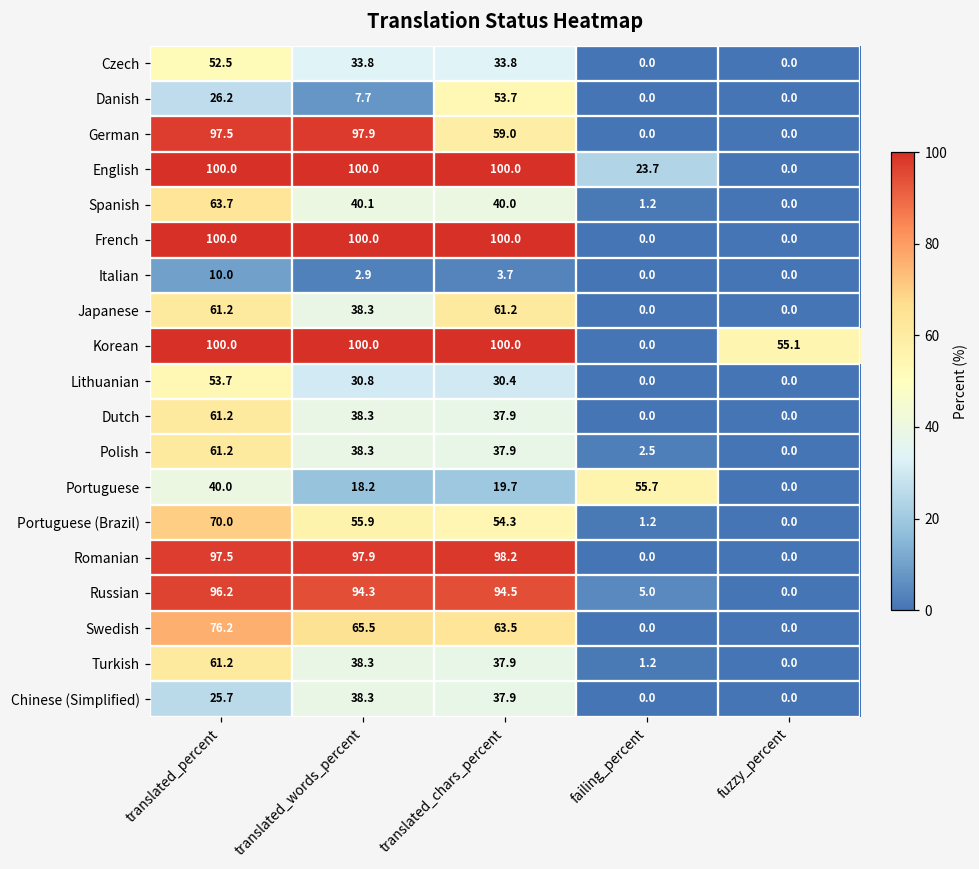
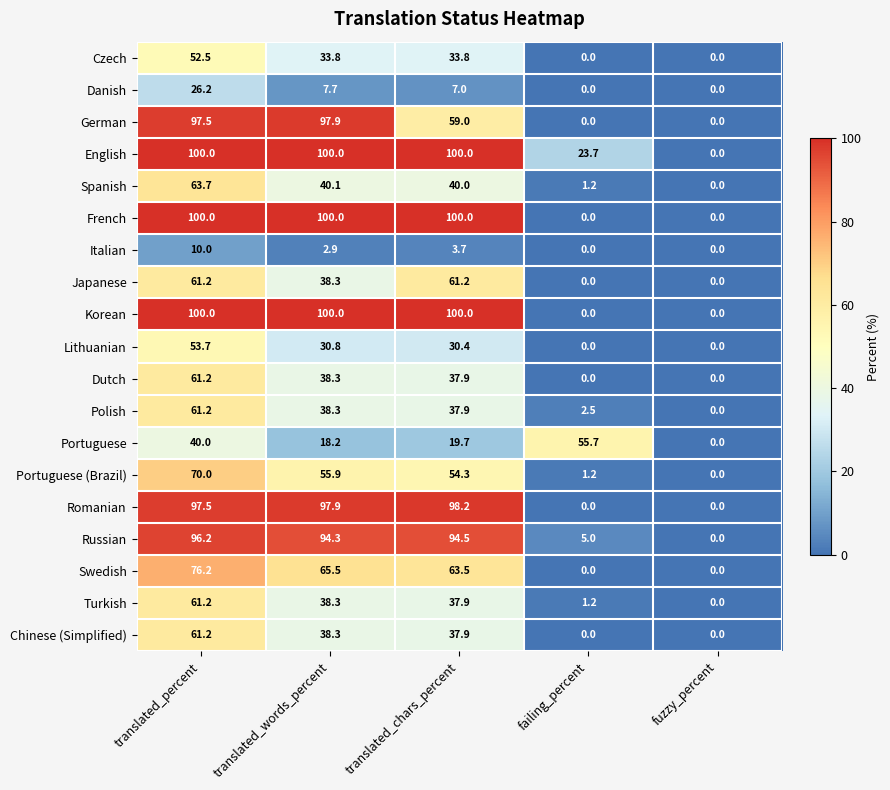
Danish, translated_chars_percent: 53.7 -> 7.0
Korean, fuzzy_percent: 55.1 -> 0.0
Chinese (Simplified), translated_percent: 25.7 -> 61.2
